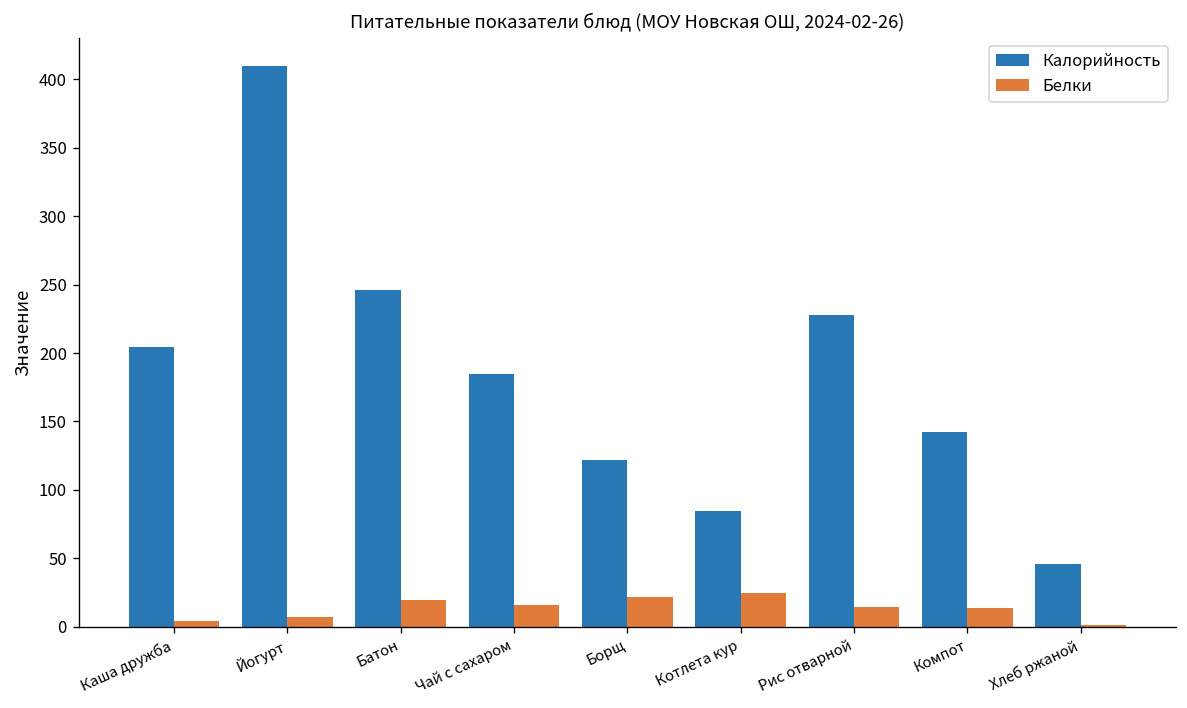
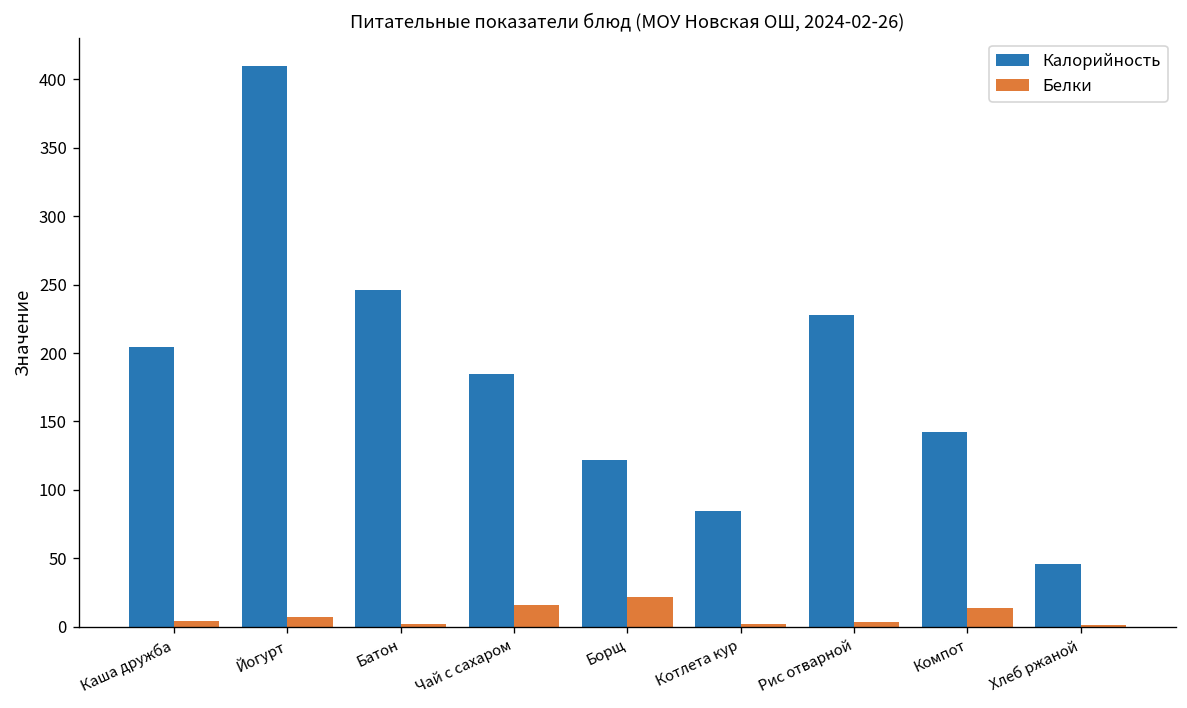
Белки, Батон: 20 -> 2
Белки, Котлета кур: 25 -> 2
Белки, Рис отварной: 14 -> 4
